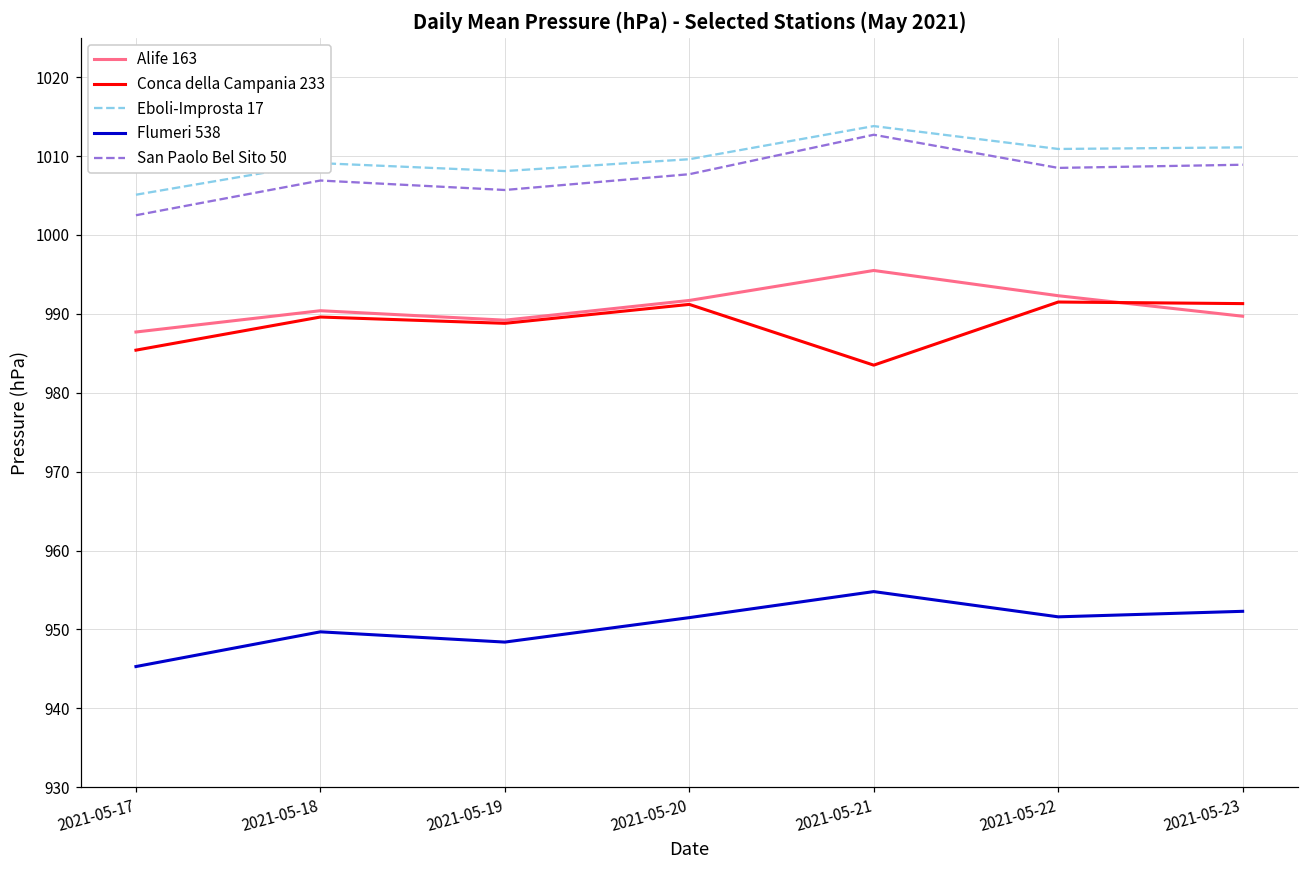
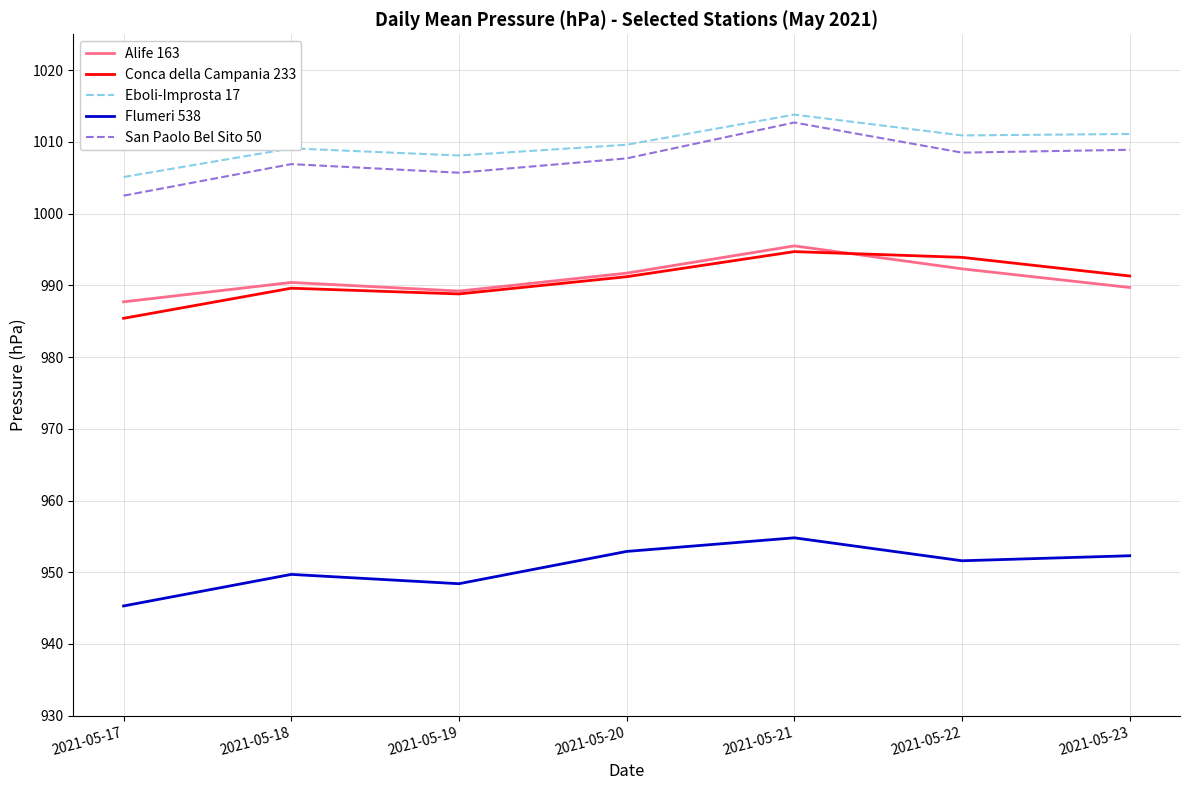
Flumeri 538, 2021-05-20: 952 -> 953
Conca della Campania 233, 2021-05-21: 984 -> 995
Conca della Campania 233, 2021-05-22: 992 -> 994
